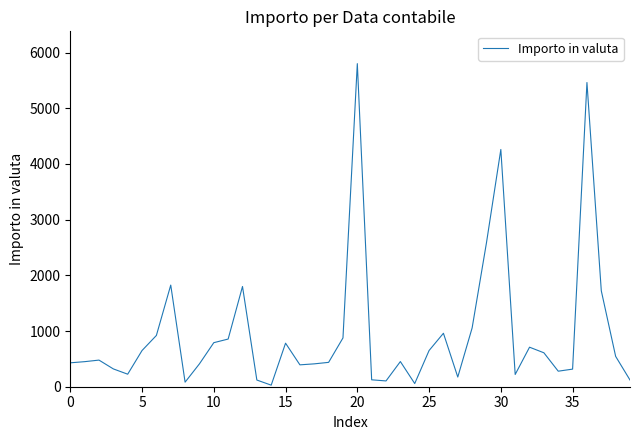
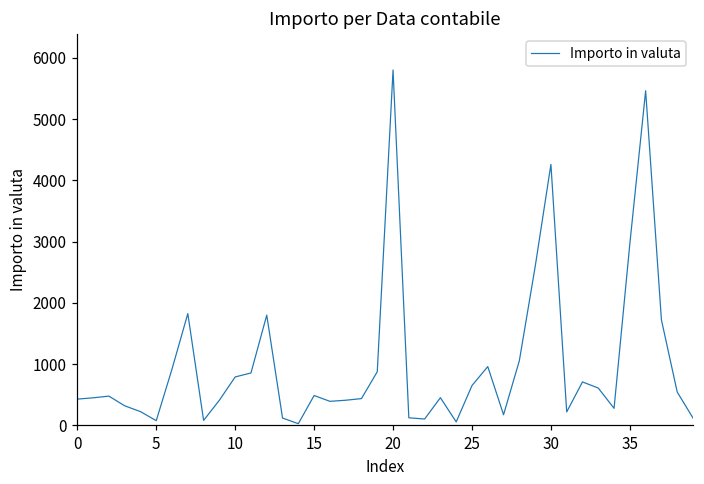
5: 700 -> 100
15: 800 -> 500
35: 300 -> 3000
